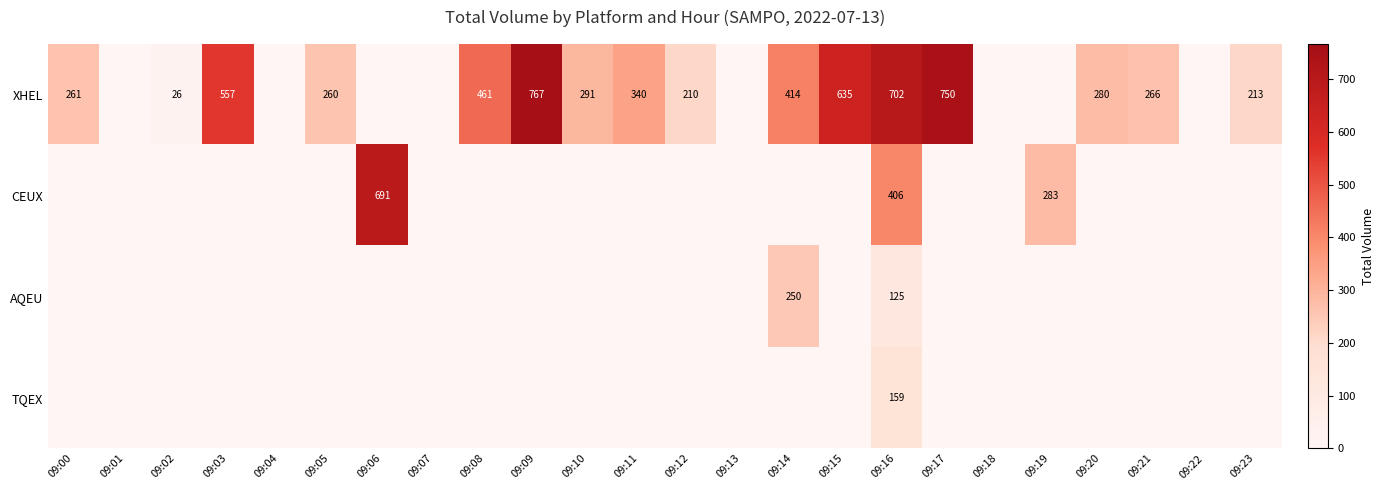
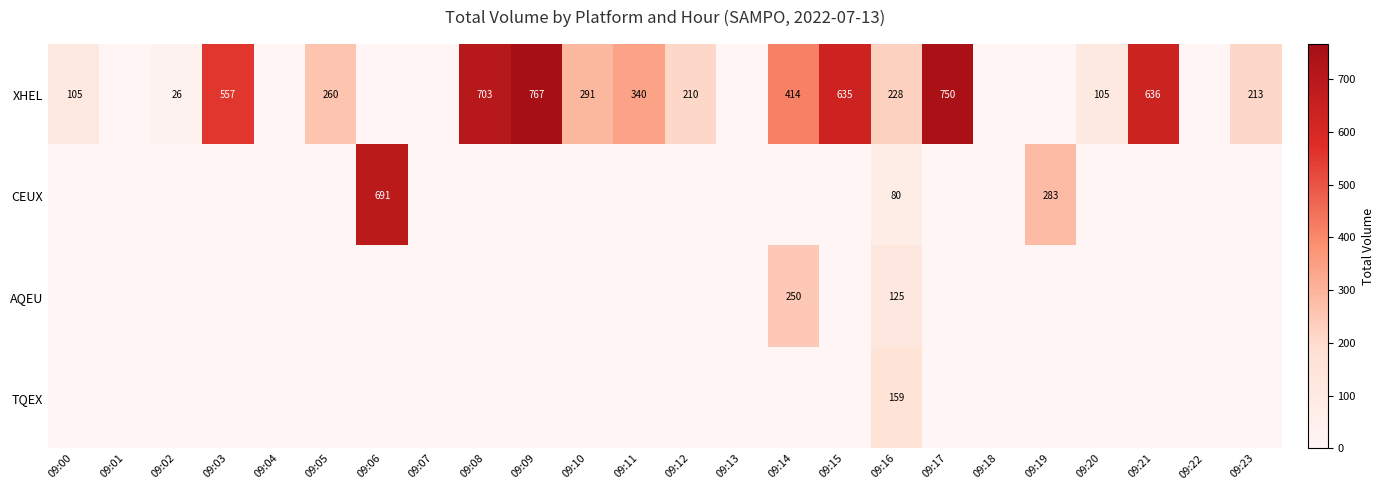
XHEL, 09:00: 261 -> 105
XHEL, 09:08: 461 -> 703
XHEL, 09:16: 702 -> 228
XHEL, 09:20: 280 -> 105
XHEL, 09:21: 266 -> 636
CEUX, 09:16: 406 -> 80
